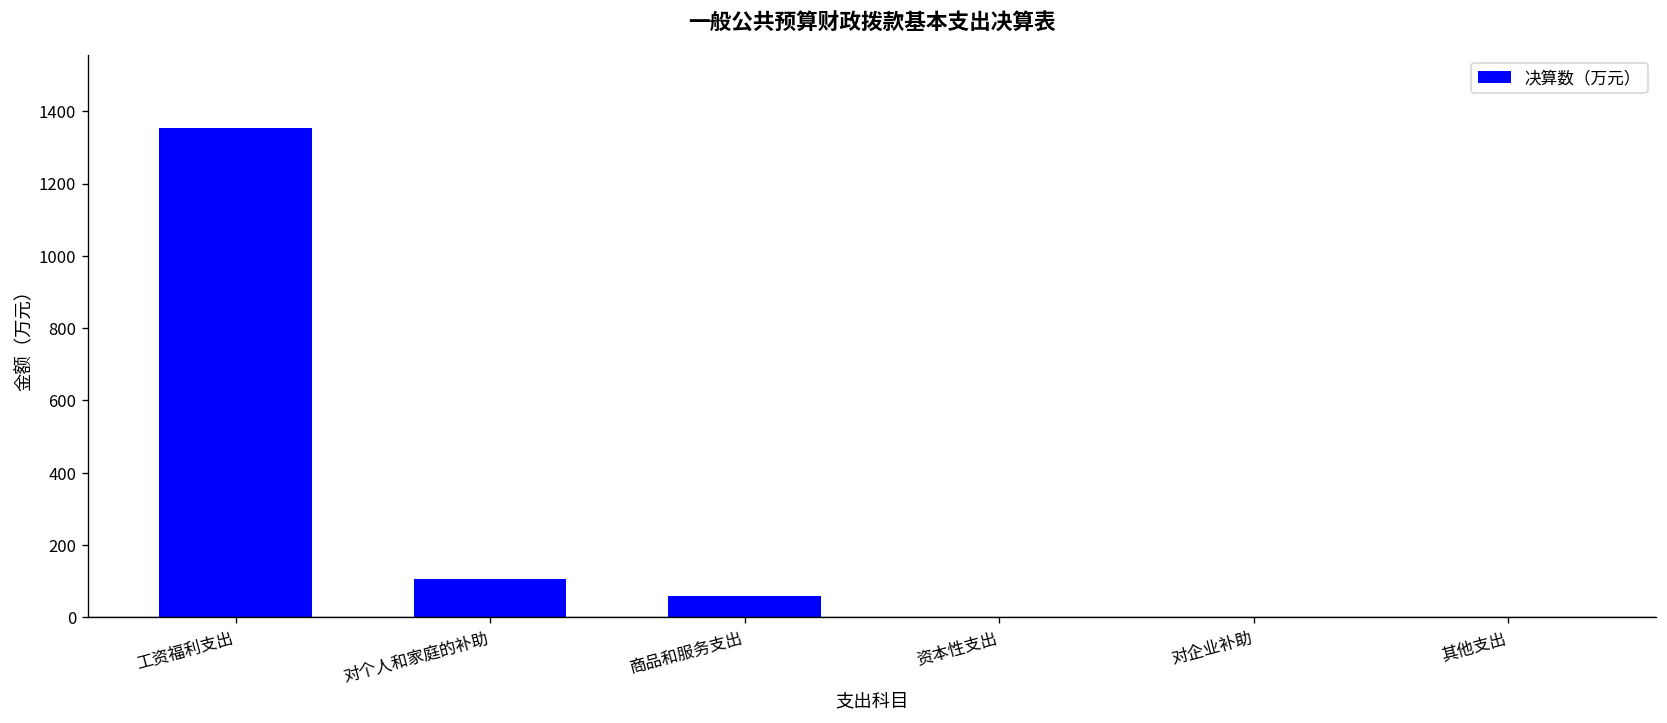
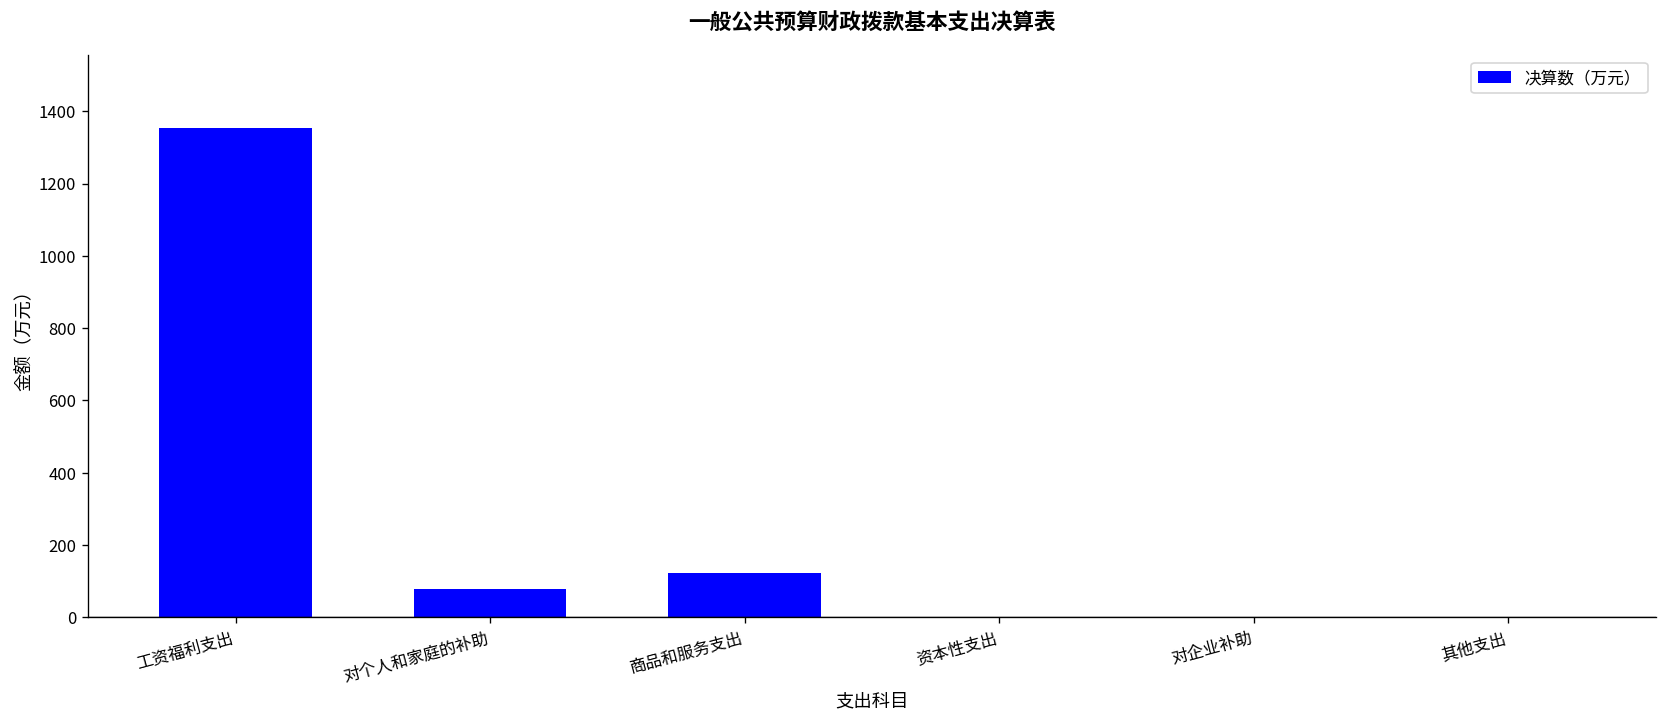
对个人和家庭的补助: 100 -> 80
商品和服务支出: 60 -> 120
